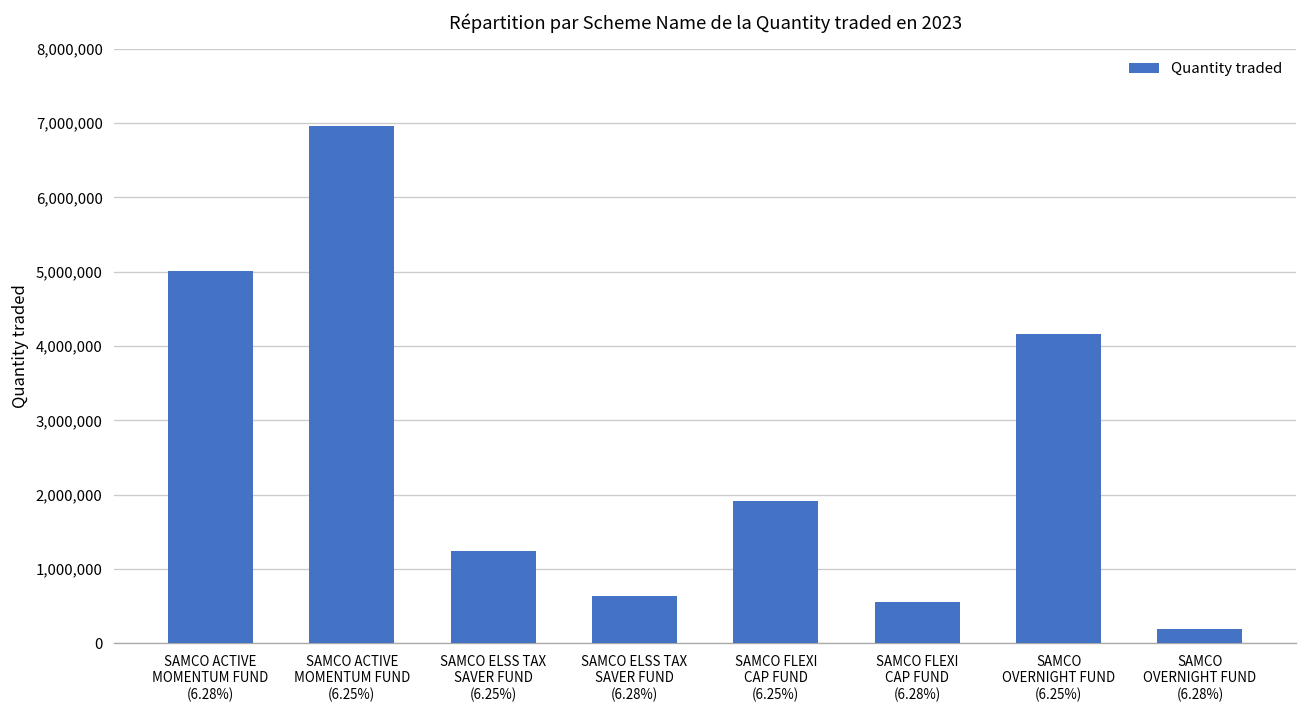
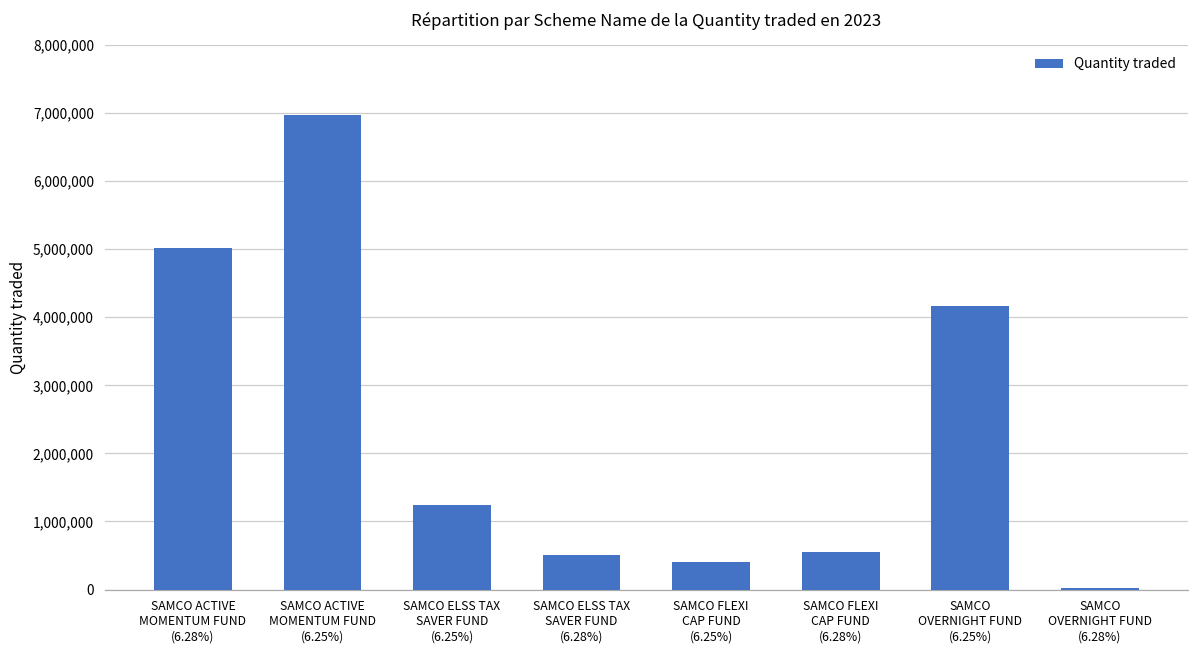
SAMCO ELSS TAX SAVER FUND (6.28%): 600,000 -> 500,000
SAMCO FLEXI CAP FUND (6.25%): 1,900,000 -> 400,000
SAMCO OVERNIGHT FUND (6.28%): 200,000 -> 0
